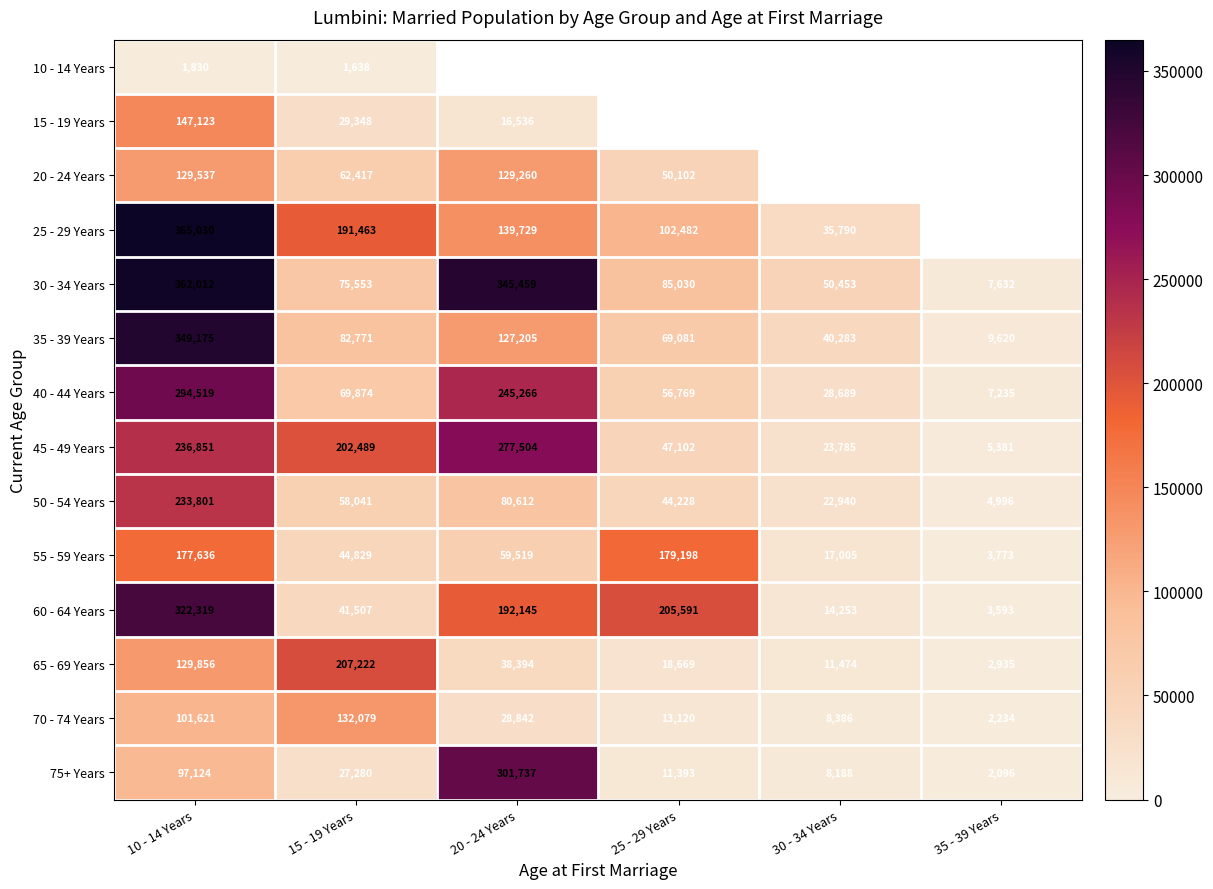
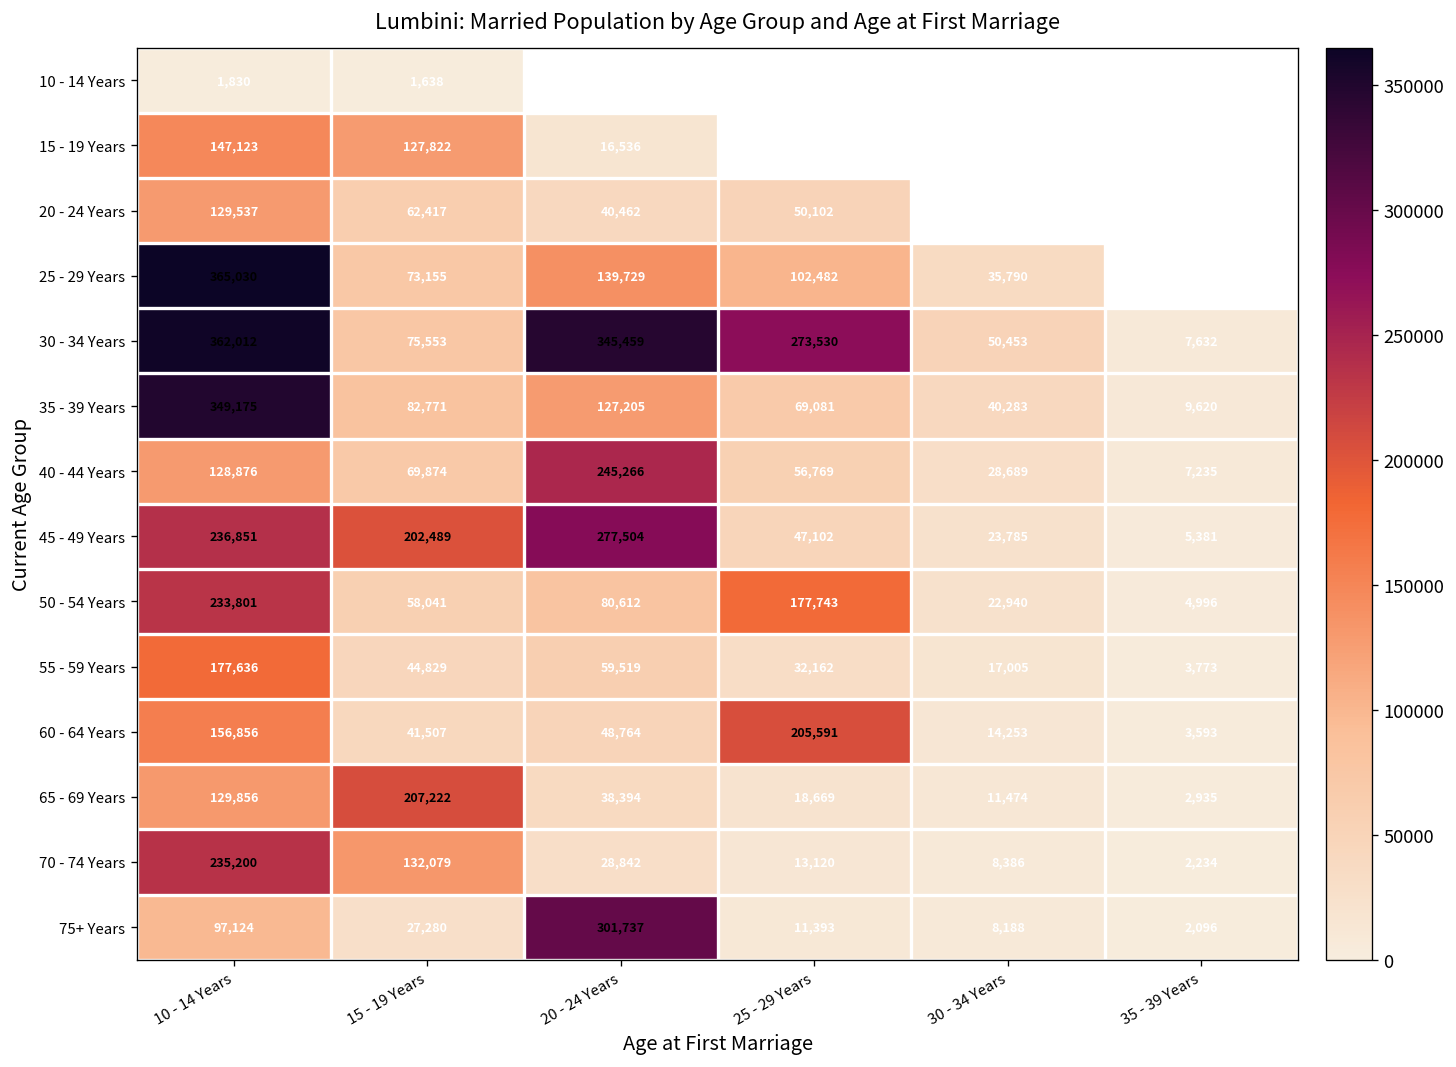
15 - 19 Years, 15 - 19 Years: 29,348 -> 127,822
20 - 24 Years, 20 - 24 Years: 129,260 -> 40,462
25 - 29 Years, 15 - 19 Years: 191,463 -> 73,155
30 - 34 Years, 25 - 29 Years: 85,030 -> 273,530
40 - 44 Years, 10 - 14 Years: 294,519 -> 128,876
50 - 54 Years, 25 - 29 Years: 44,228 -> 177,743
55 - 59 Years, 25 - 29 Years: 179,198 -> 32,162
60 - 64 Years, 10 - 14 Years: 322,319 -> 156,856
60 - 64 Years, 20 - 24 Years: 192,145 -> 48,764
70 - 74 Years, 10 - 14 Years: 101,621 -> 235,200
